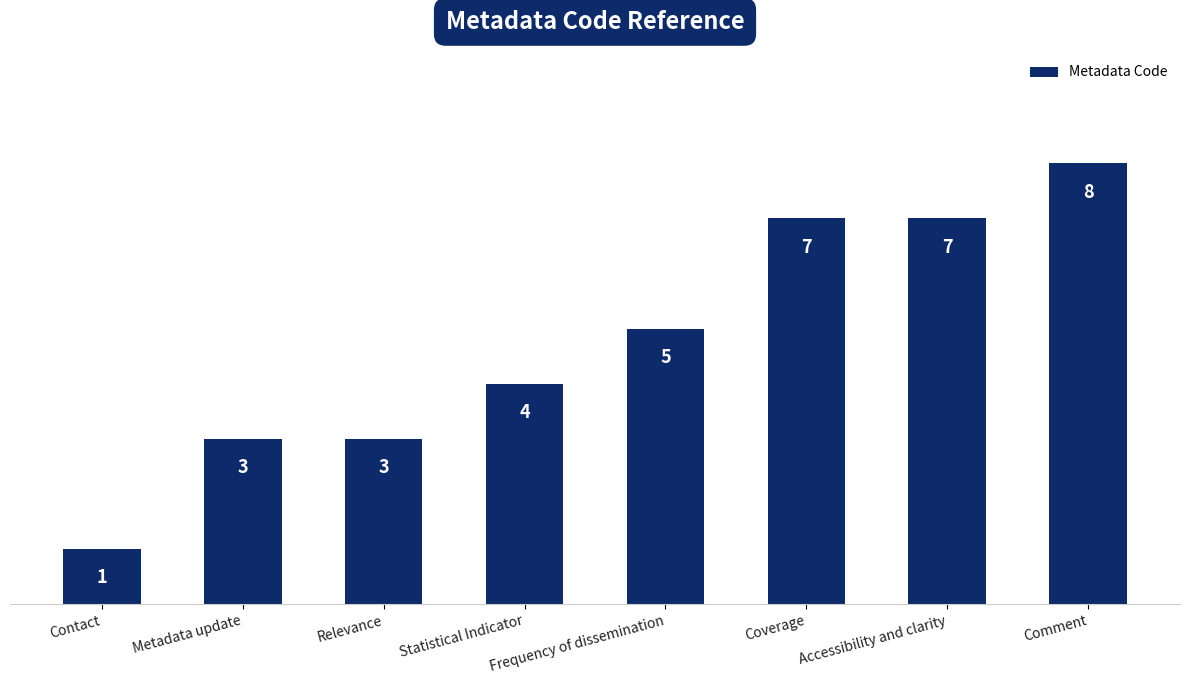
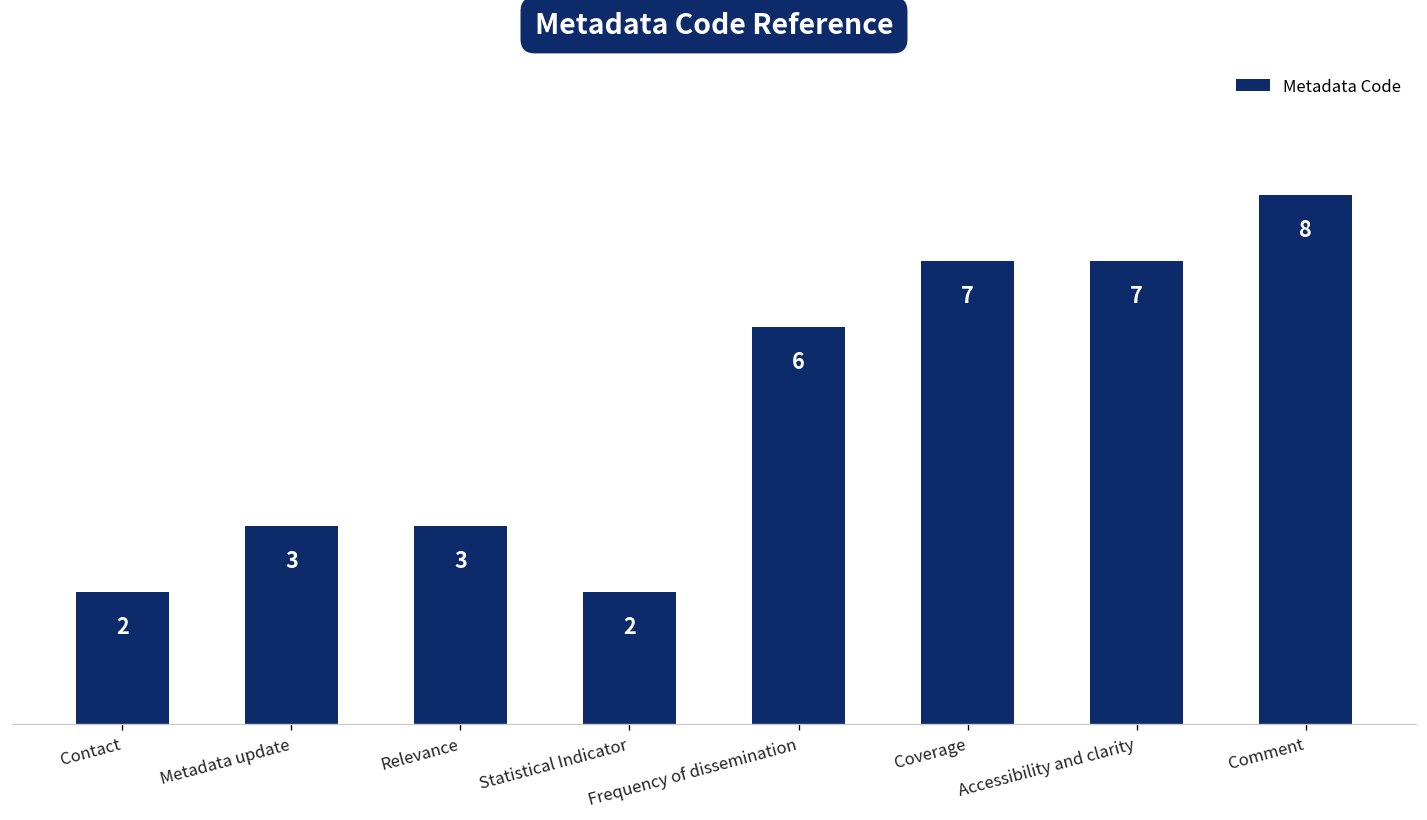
Contact: 1 -> 2
Statistical Indicator: 4 -> 2
Frequency of dissemination: 5 -> 6
